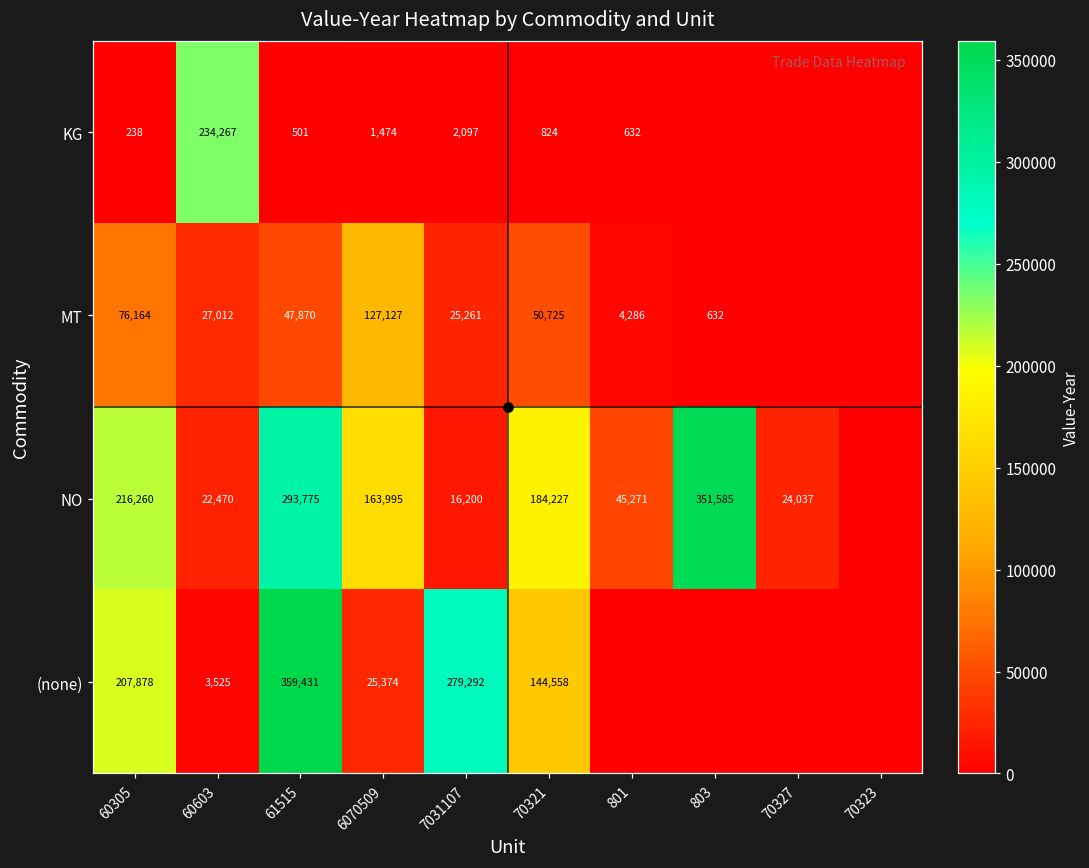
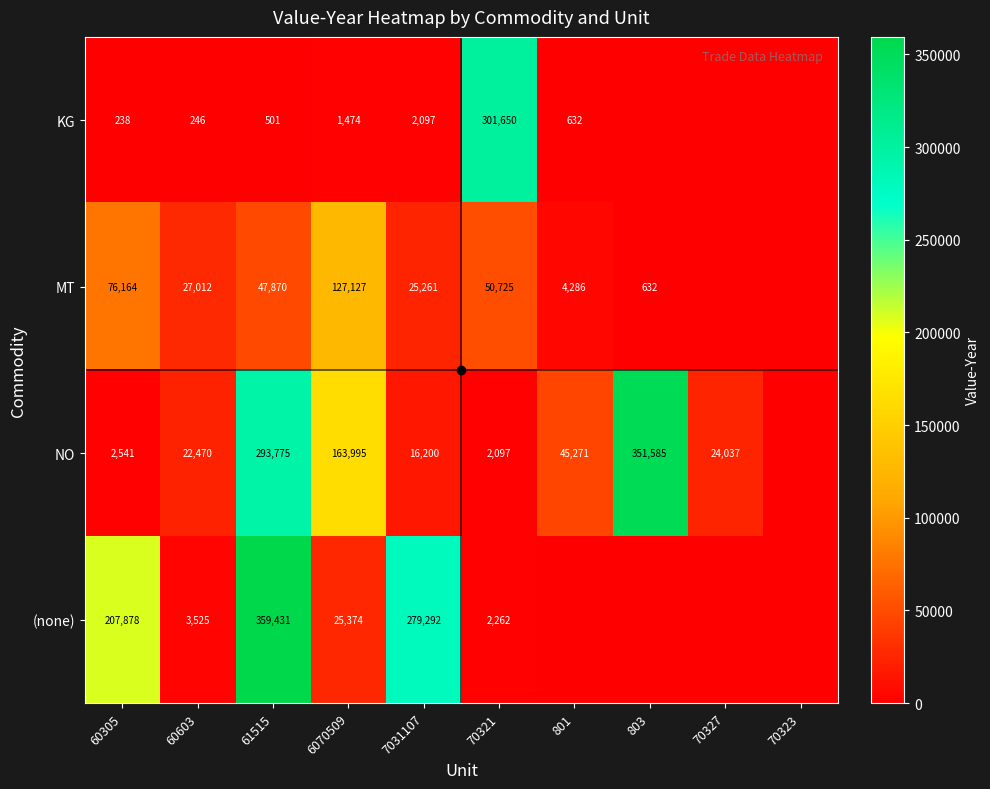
KG, 60603: 234,267 -> 246
KG, 70321: 824 -> 301,650
NO, 60305: 216,260 -> 2,541
NO, 70321: 184,227 -> 2,097
(none), 70321: 144,558 -> 2,262
